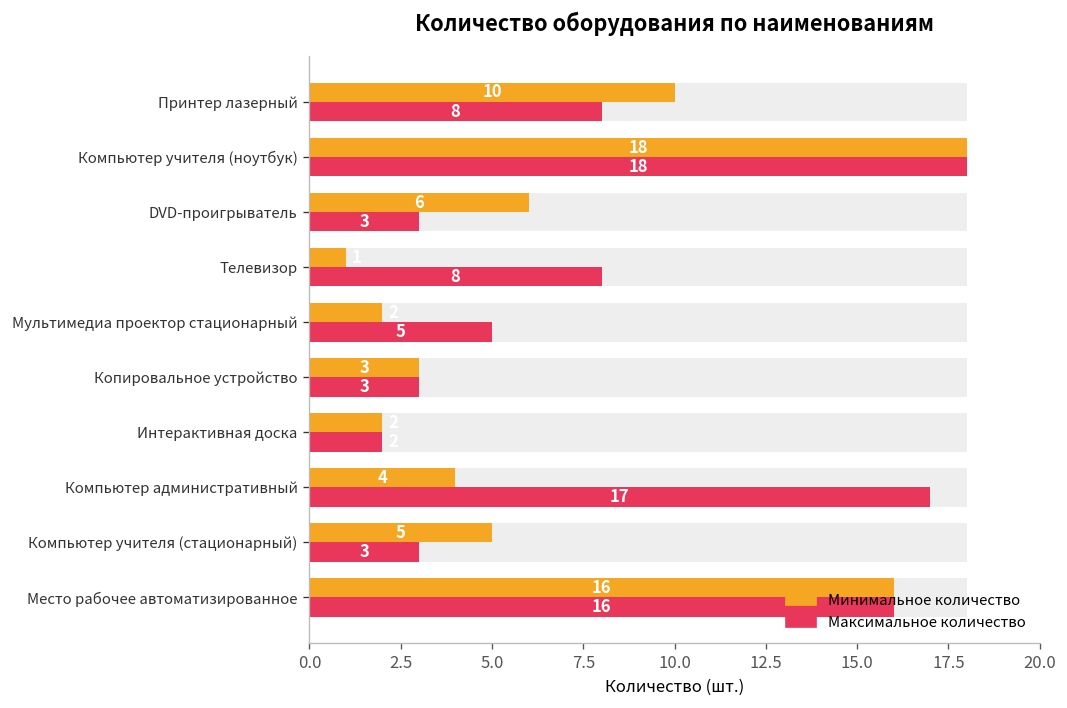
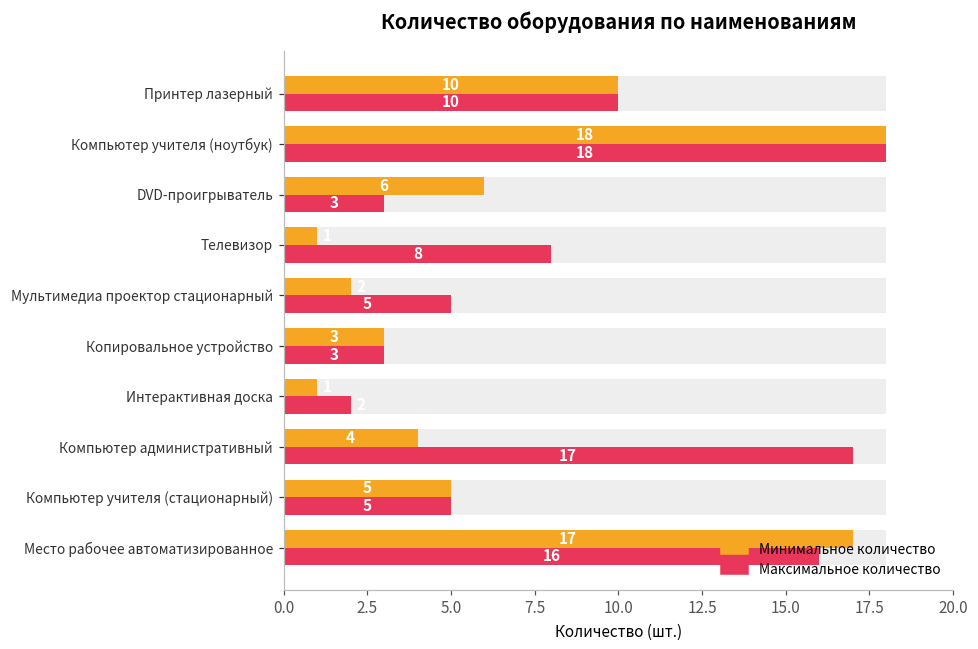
Максимальное количество, Принтер лазерный: 8 -> 10
Минимальное количество, Интерактивная доска: 2 -> 1
Максимальное количество, Компьютер учителя (стационарный): 3 -> 5
Минимальное количество, Место рабочее автоматизированное: 16 -> 17
